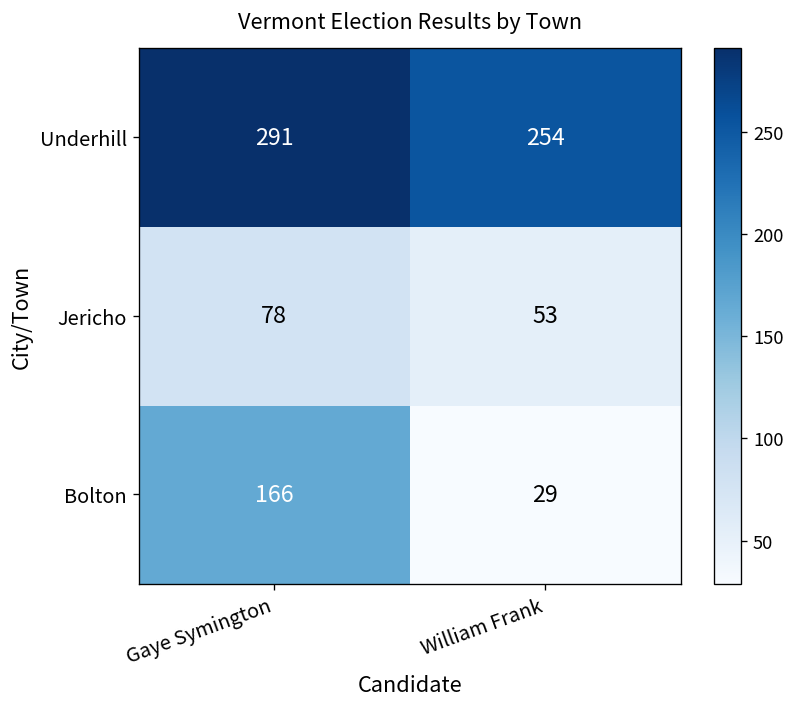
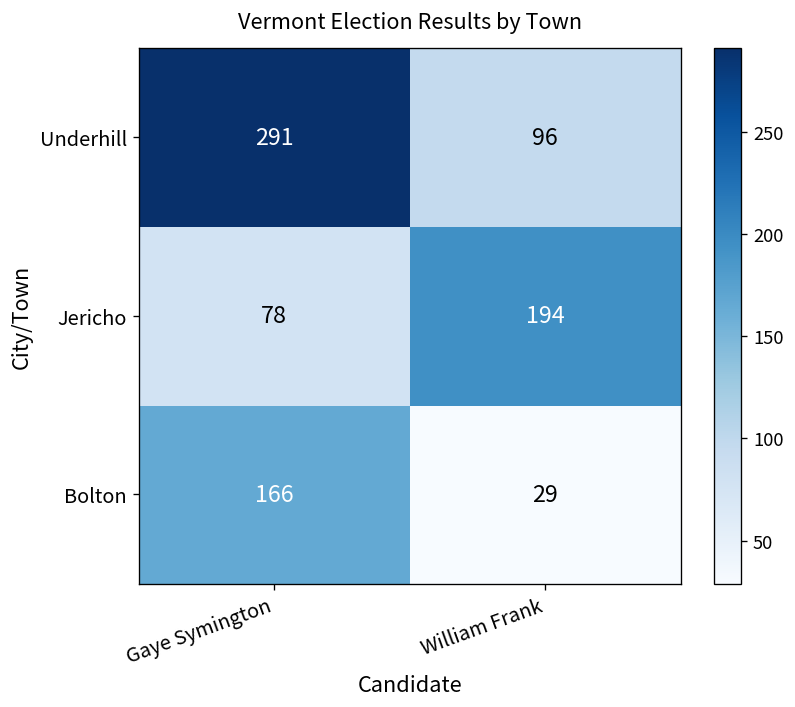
Underhill, William Frank: 254 -> 96
Jericho, William Frank: 53 -> 194
